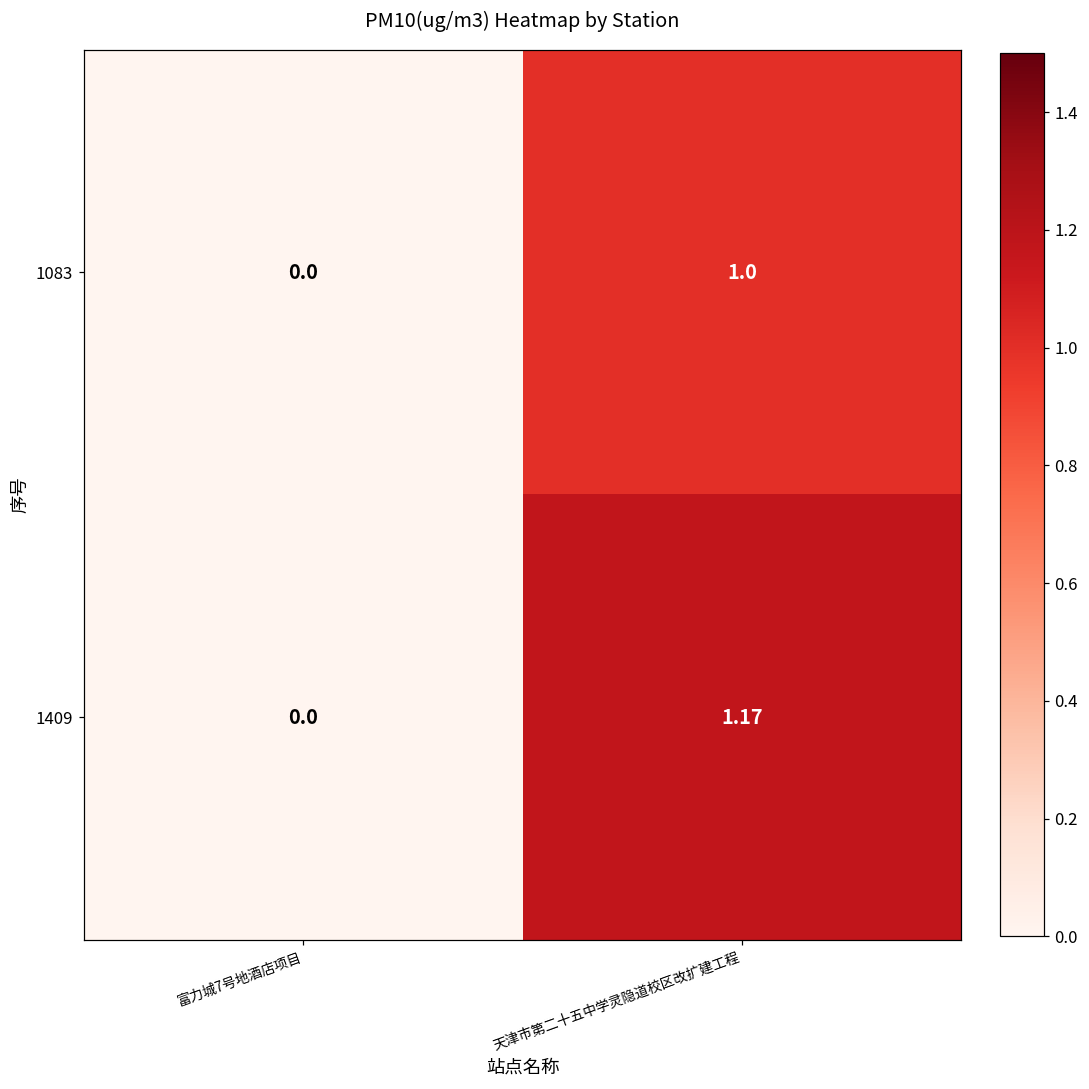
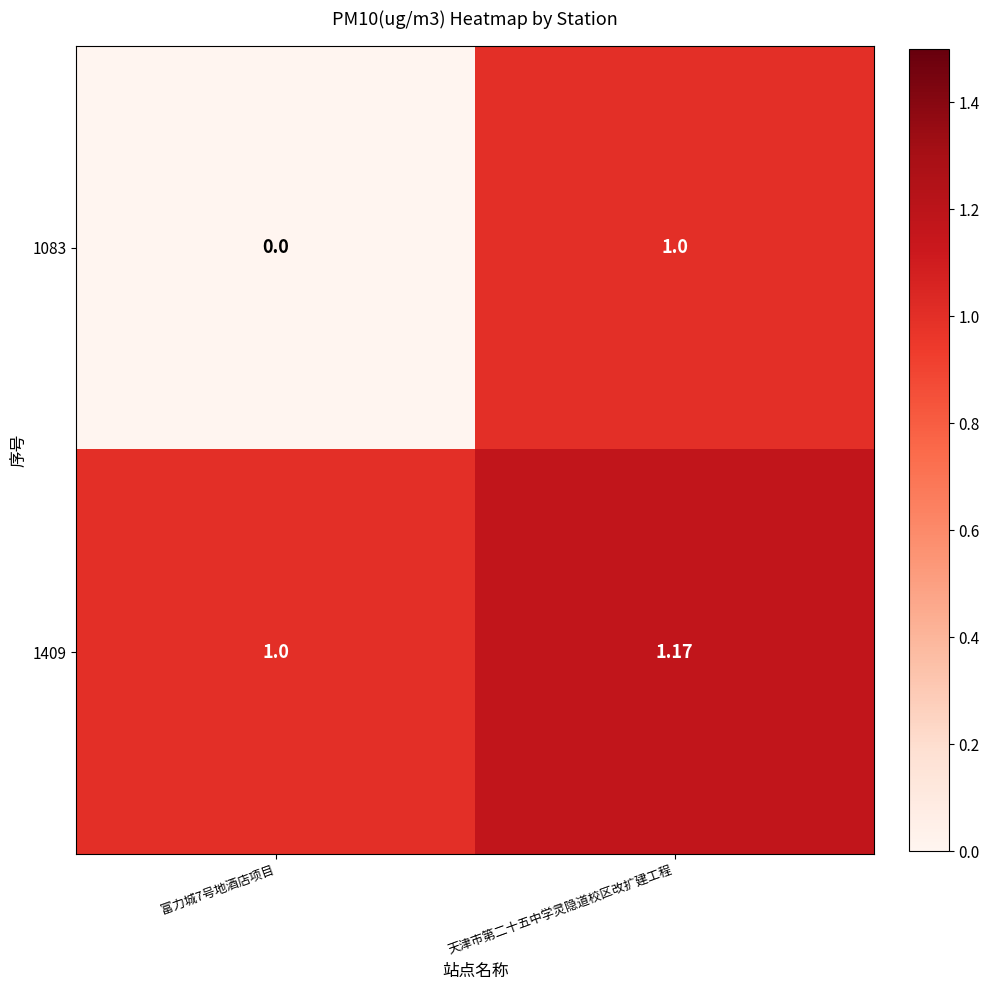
1409, 富力城7号地酒店项目: 0.0 -> 1.0
